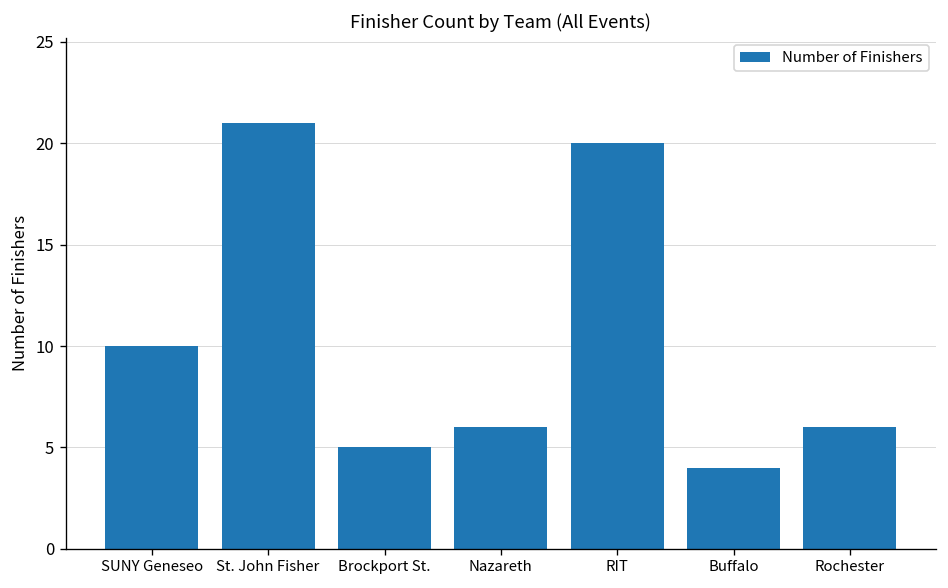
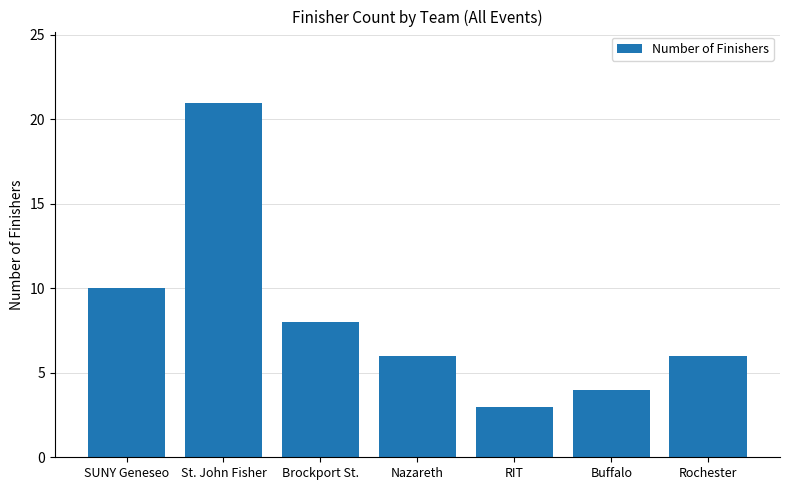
Brockport St.: 5 -> 8
RIT: 20 -> 3
